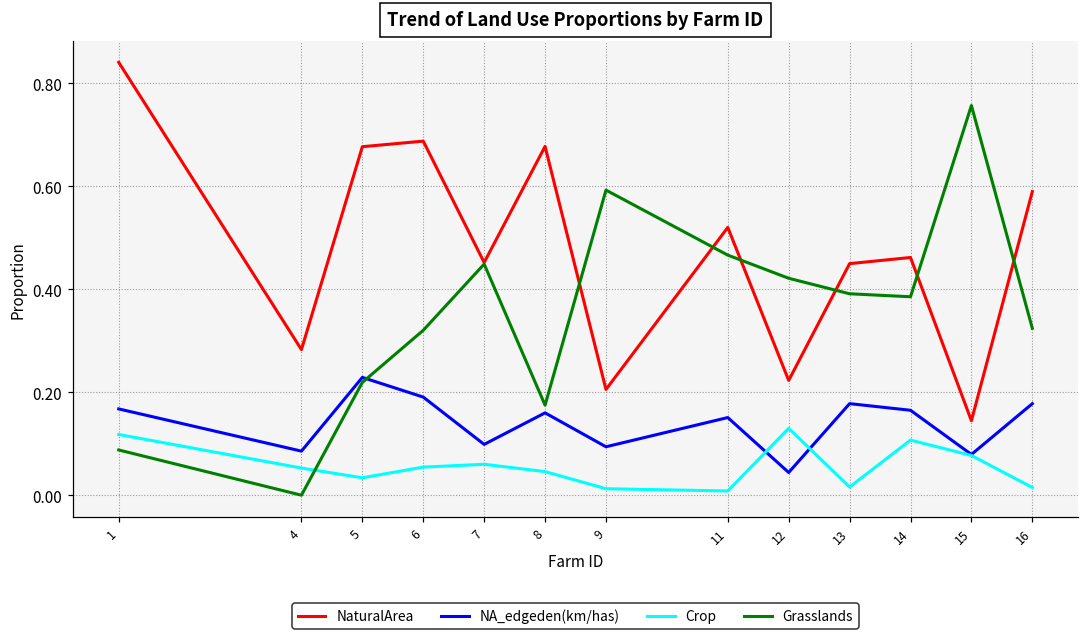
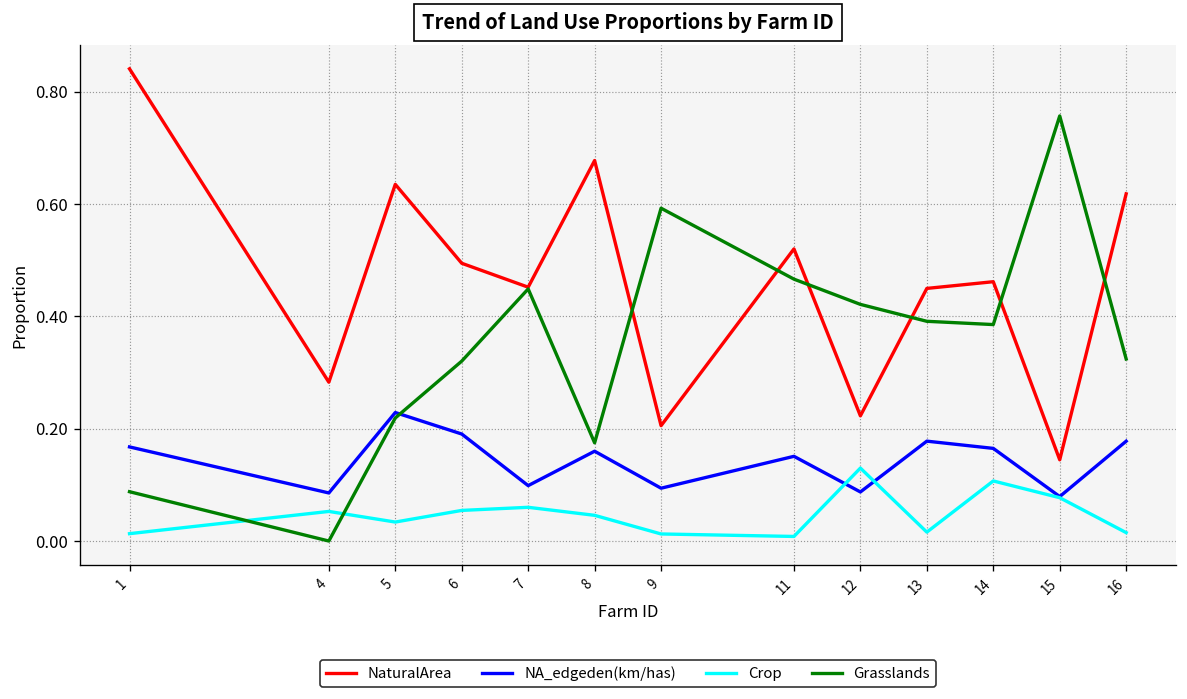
Crop, 1: 0.12 -> 0.01
NaturalArea, 5: 0.68 -> 0.64
NaturalArea, 6: 0.69 -> 0.49
NA_edgeden(km/has), 12: 0.04 -> 0.09
NaturalArea, 16: 0.59 -> 0.62
